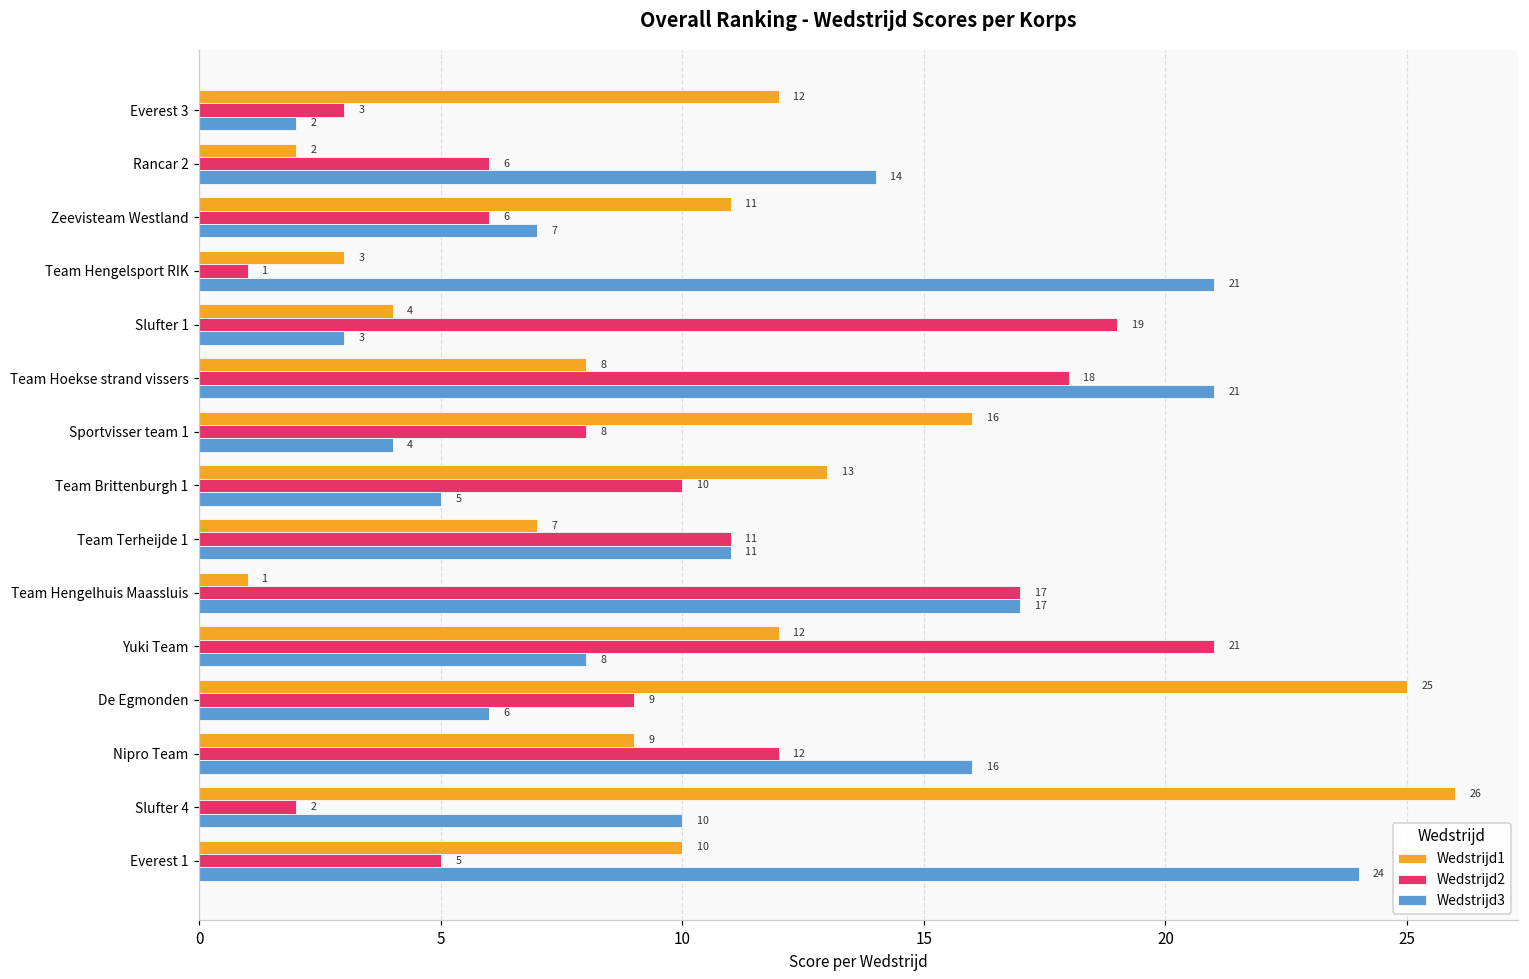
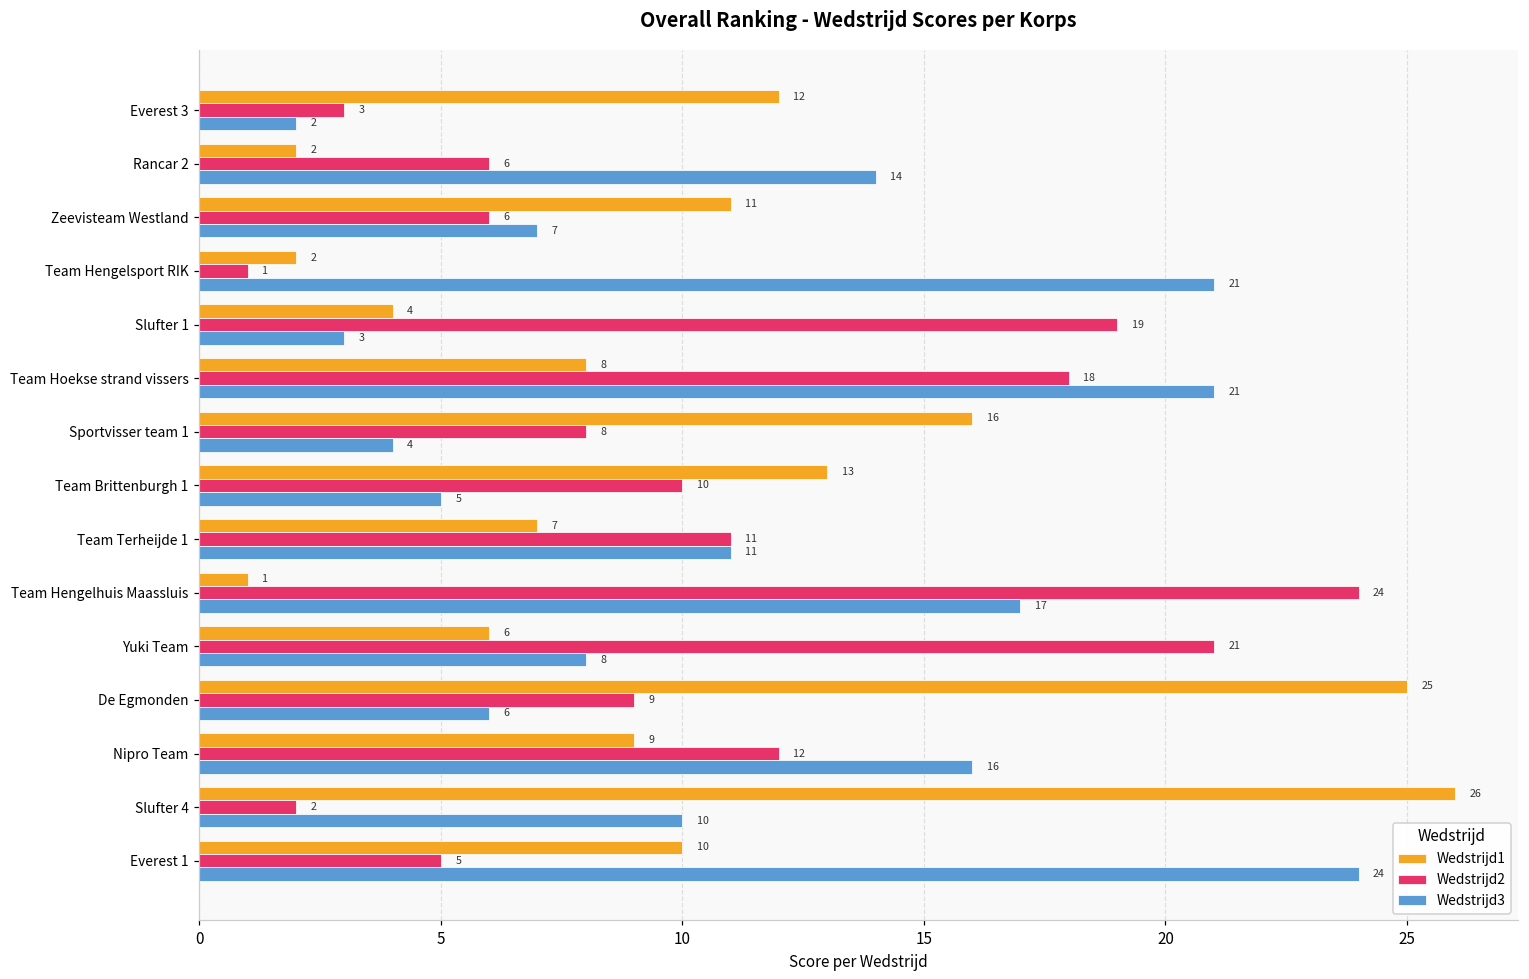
Wedstrijd1, Team Hengelsport RIK: 3 -> 2
Wedstrijd2, Team Hengelhuis Maassluis: 17 -> 24
Wedstrijd1, Yuki Team: 12 -> 6
